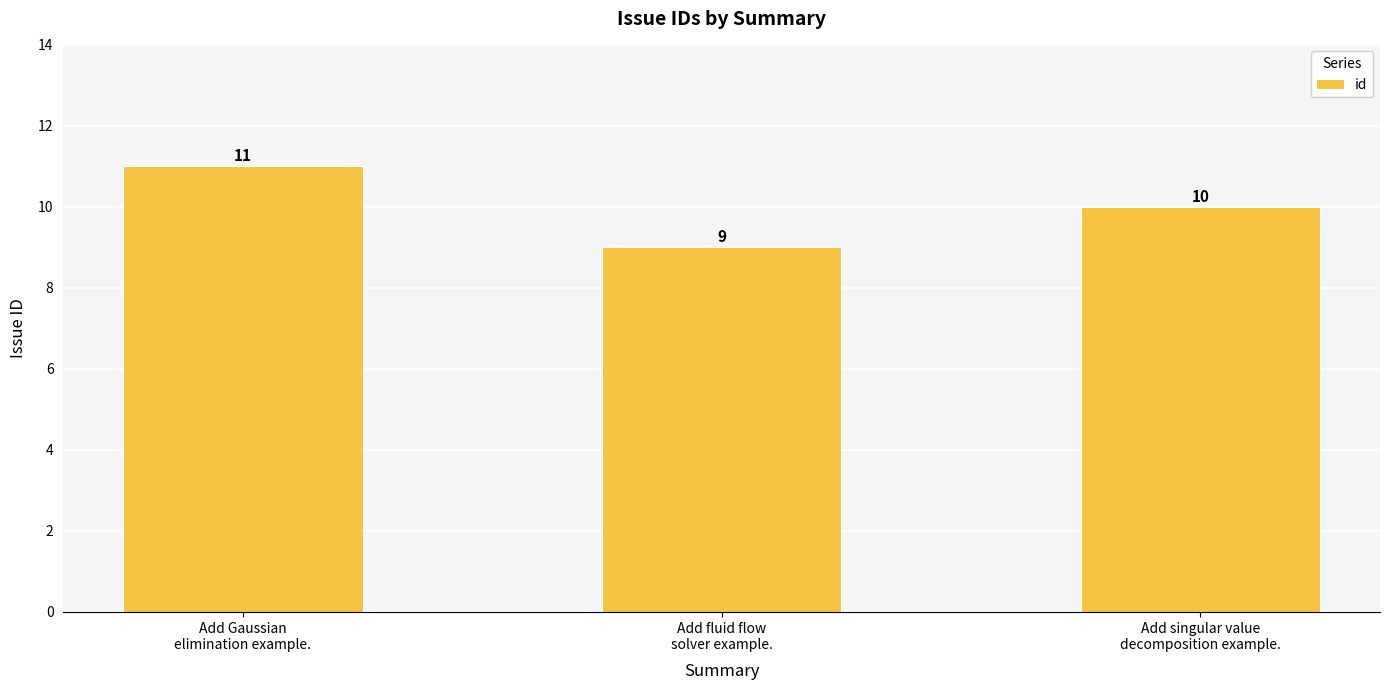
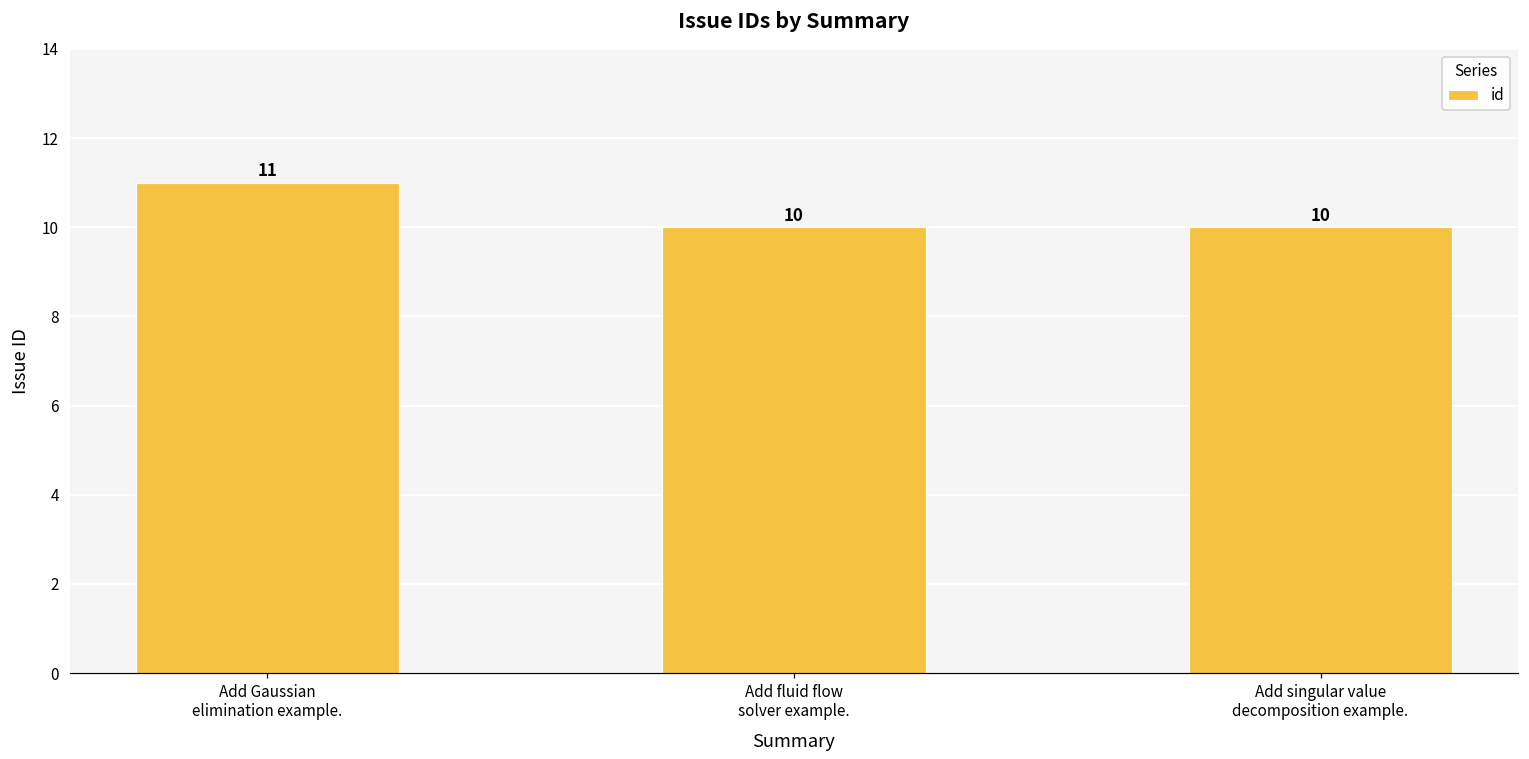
Add fluid flow solver example.: 9 -> 10
